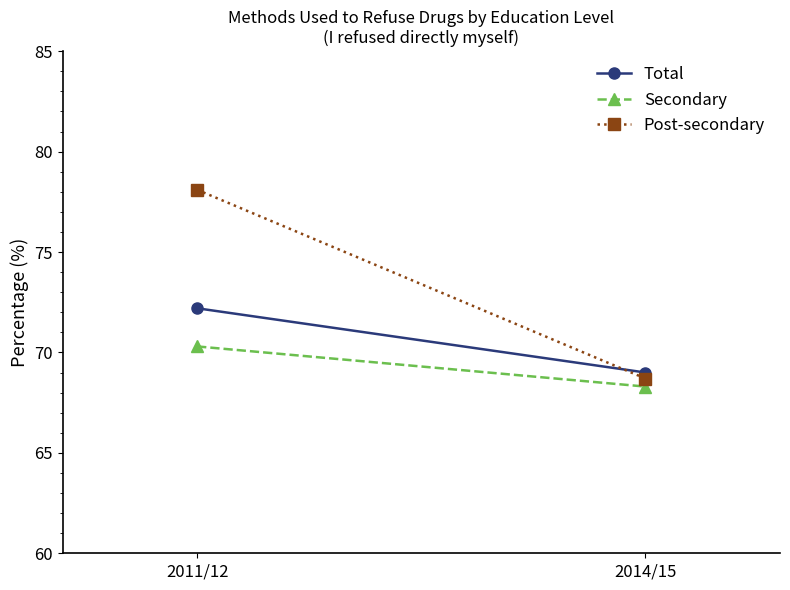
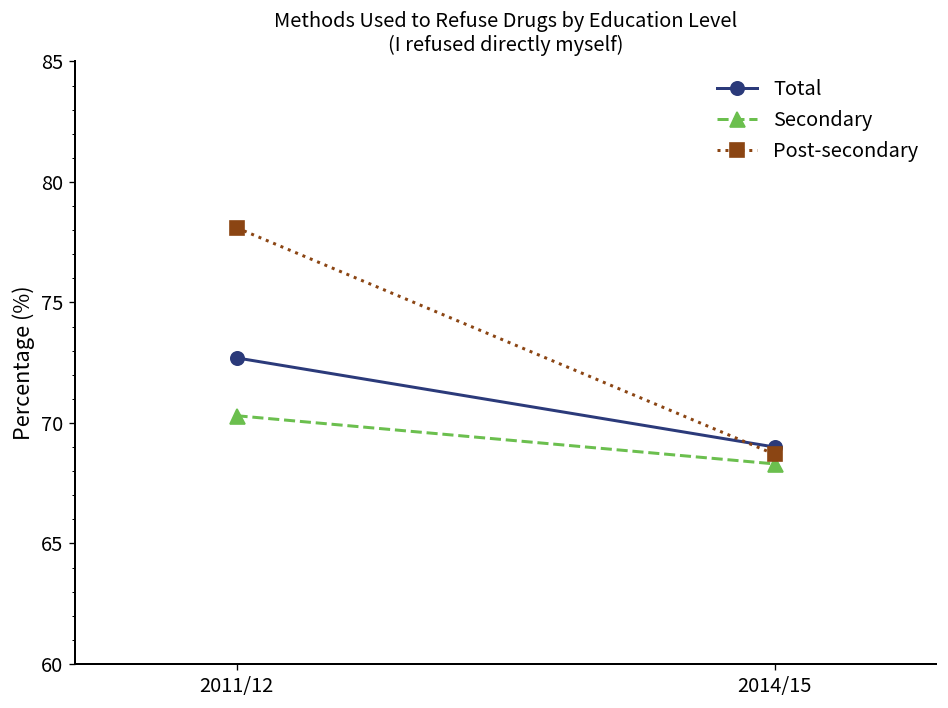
Total, 2011/12: 72.2 -> 72.7
